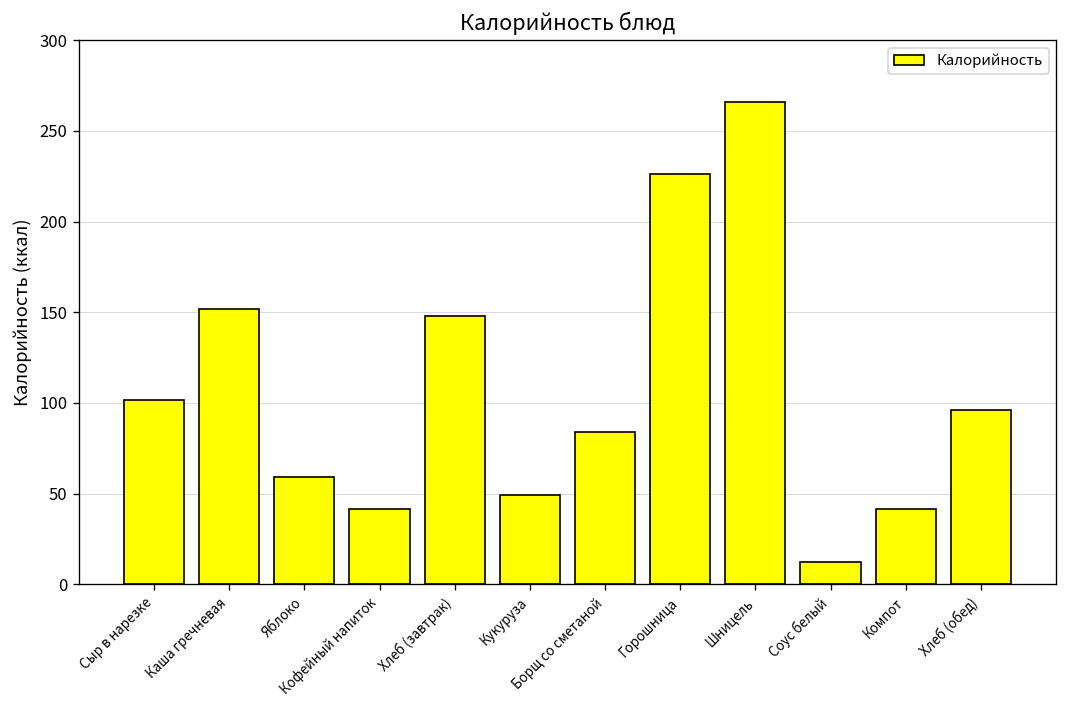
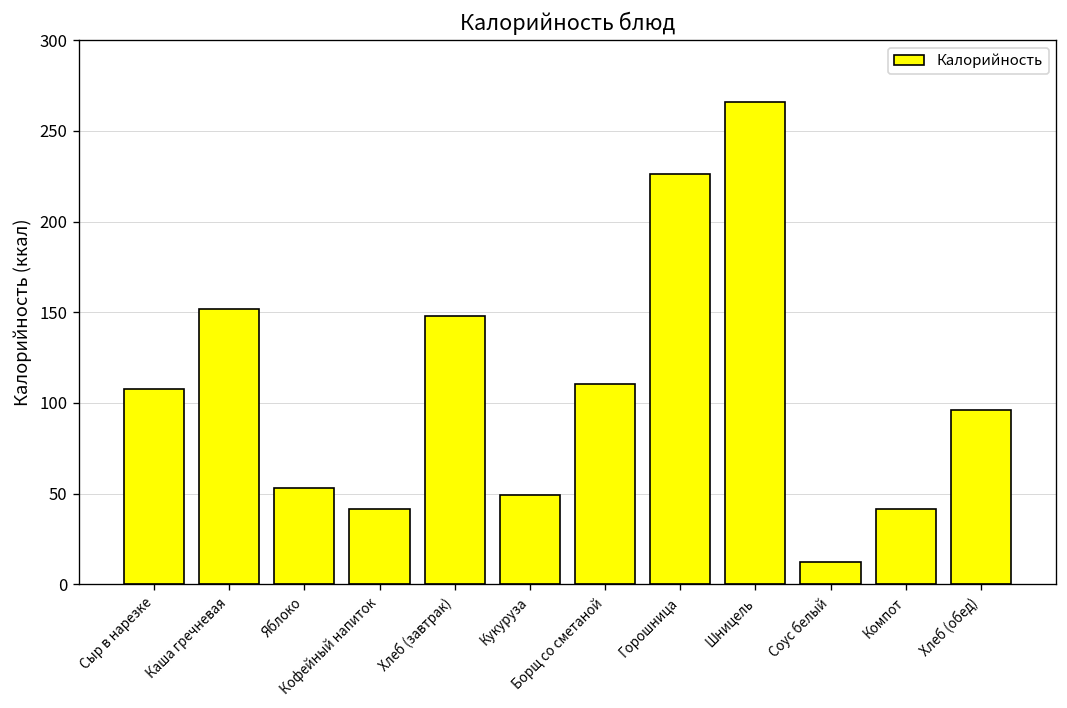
Сыр в нарезке: 102 -> 108
Яблоко: 59 -> 53
Борщ со сметаной: 84 -> 110
